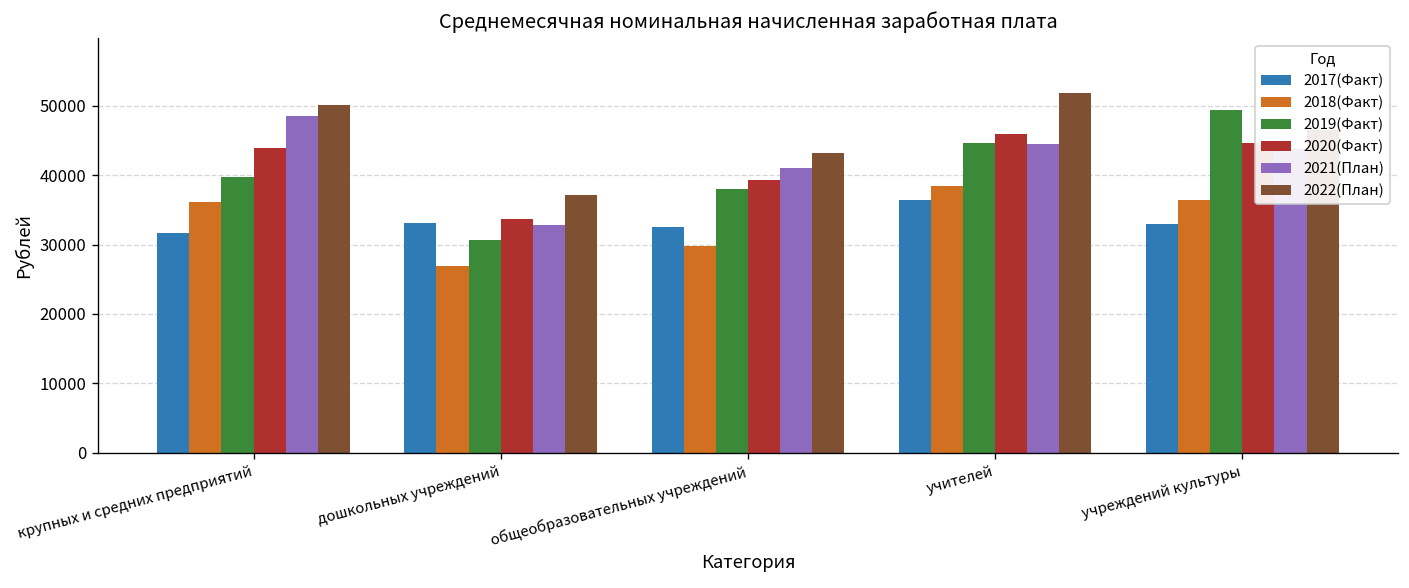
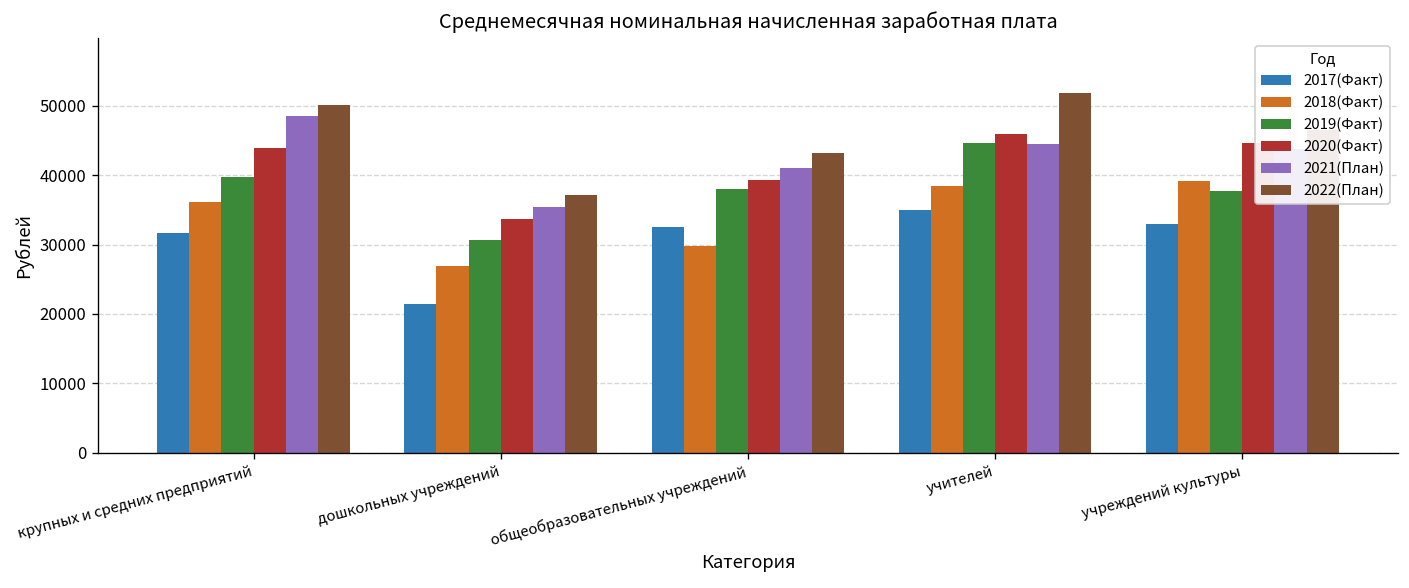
2017(Факт), дошкольных учреждений: 33000 -> 21000
2021(План), дошкольных учреждений: 33000 -> 35000
2017(Факт), учителей: 36000 -> 35000
2018(Факт), учреждений культуры: 36000 -> 39000
2019(Факт), учреждений культуры: 49000 -> 38000
